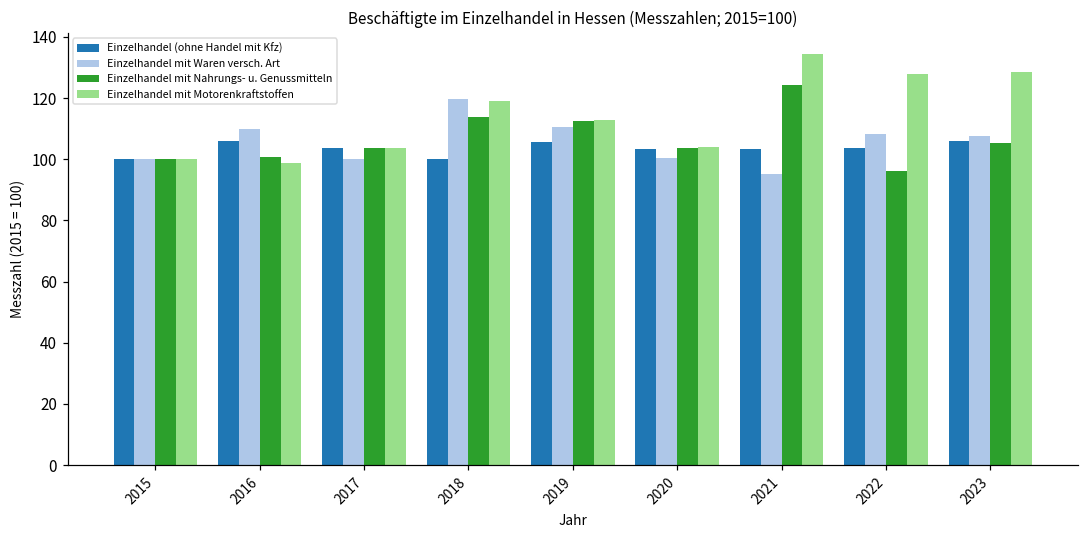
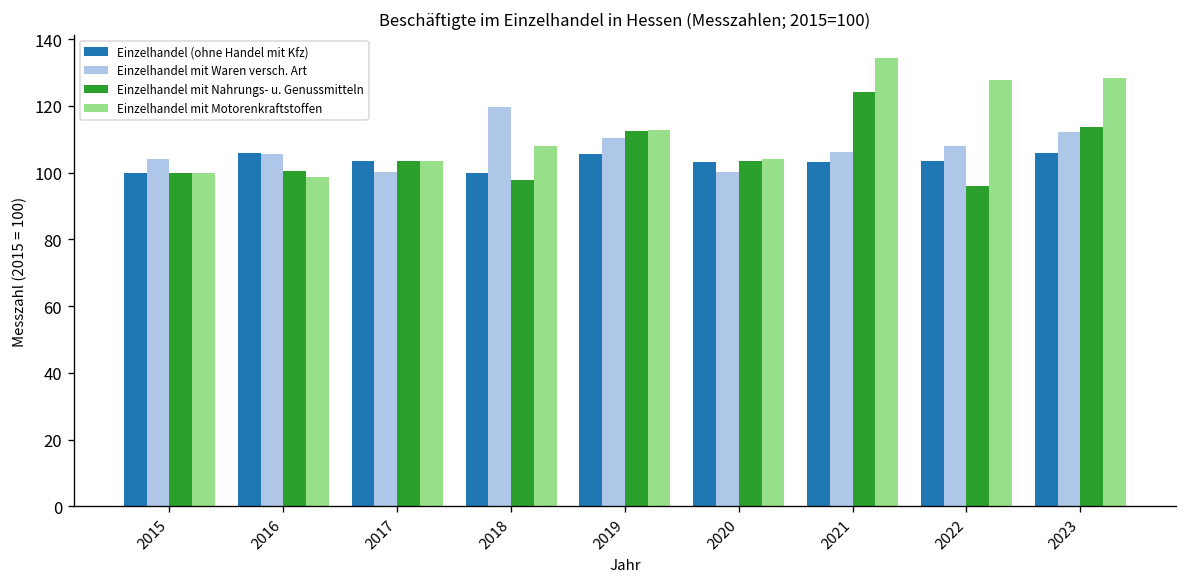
Einzelhandel mit Waren versch. Art, 2015: 100 -> 104
Einzelhandel mit Waren versch. Art, 2016: 110 -> 106
Einzelhandel mit Nahrungs- u. Genussmitteln, 2018: 114 -> 98
Einzelhandel mit Motorenkraftstoffen, 2018: 119 -> 108
Einzelhandel mit Waren versch. Art, 2021: 95 -> 106
Einzelhandel mit Waren versch. Art, 2023: 108 -> 112
Einzelhandel mit Nahrungs- u. Genussmitteln, 2023: 105 -> 114
